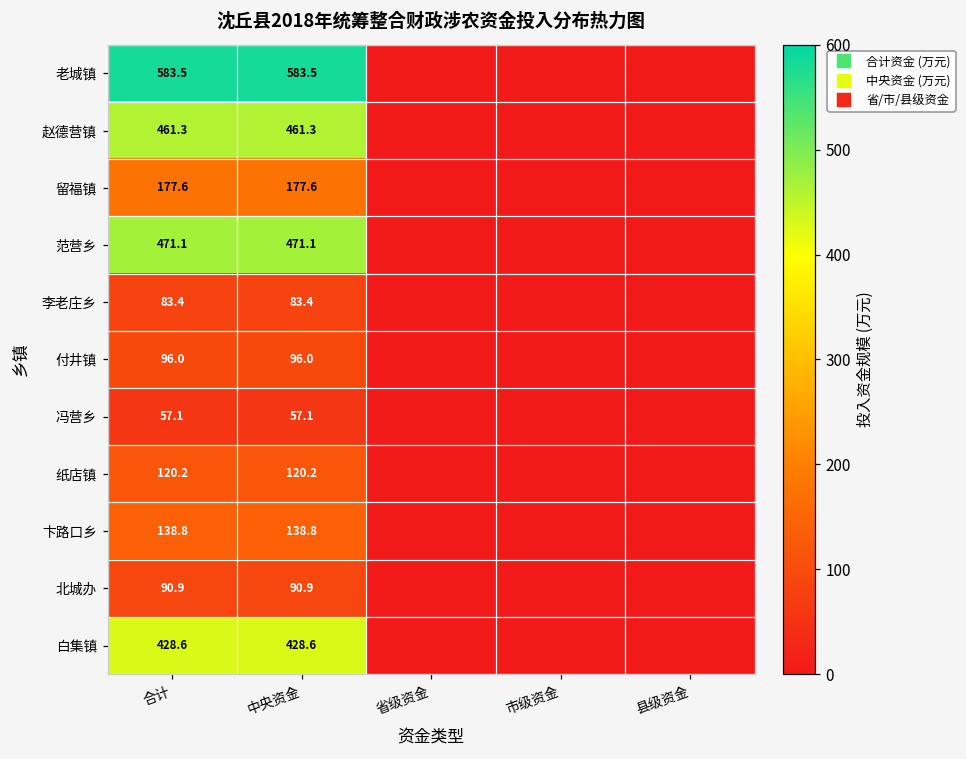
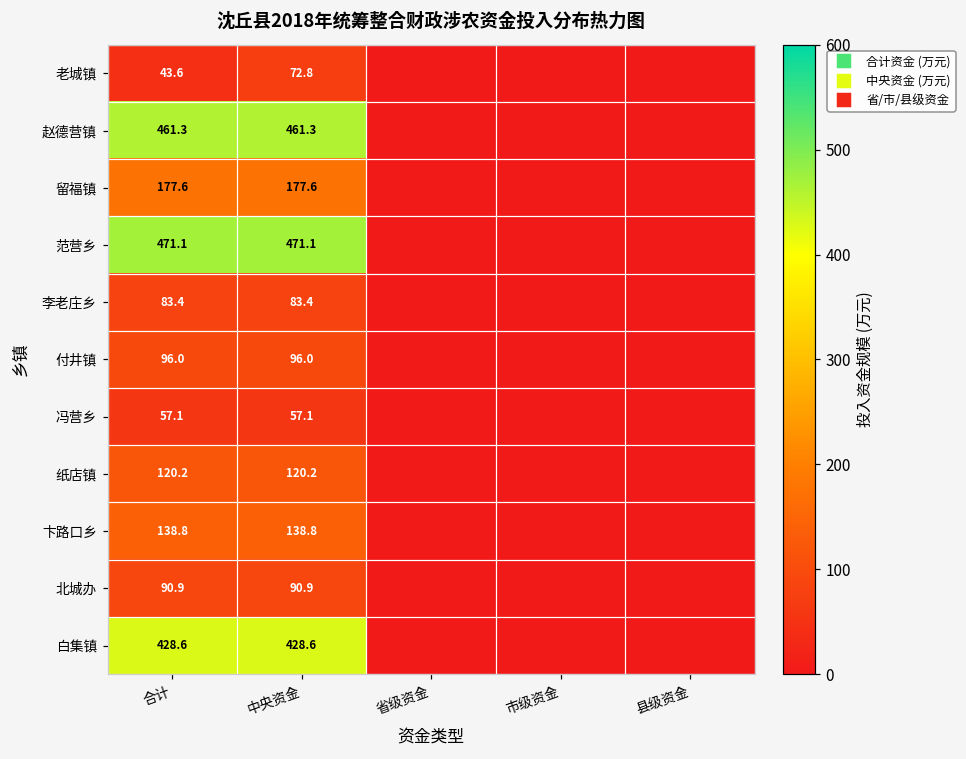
老城镇, 合计: 583.5 -> 43.6
老城镇, 中央资金: 583.5 -> 72.8
